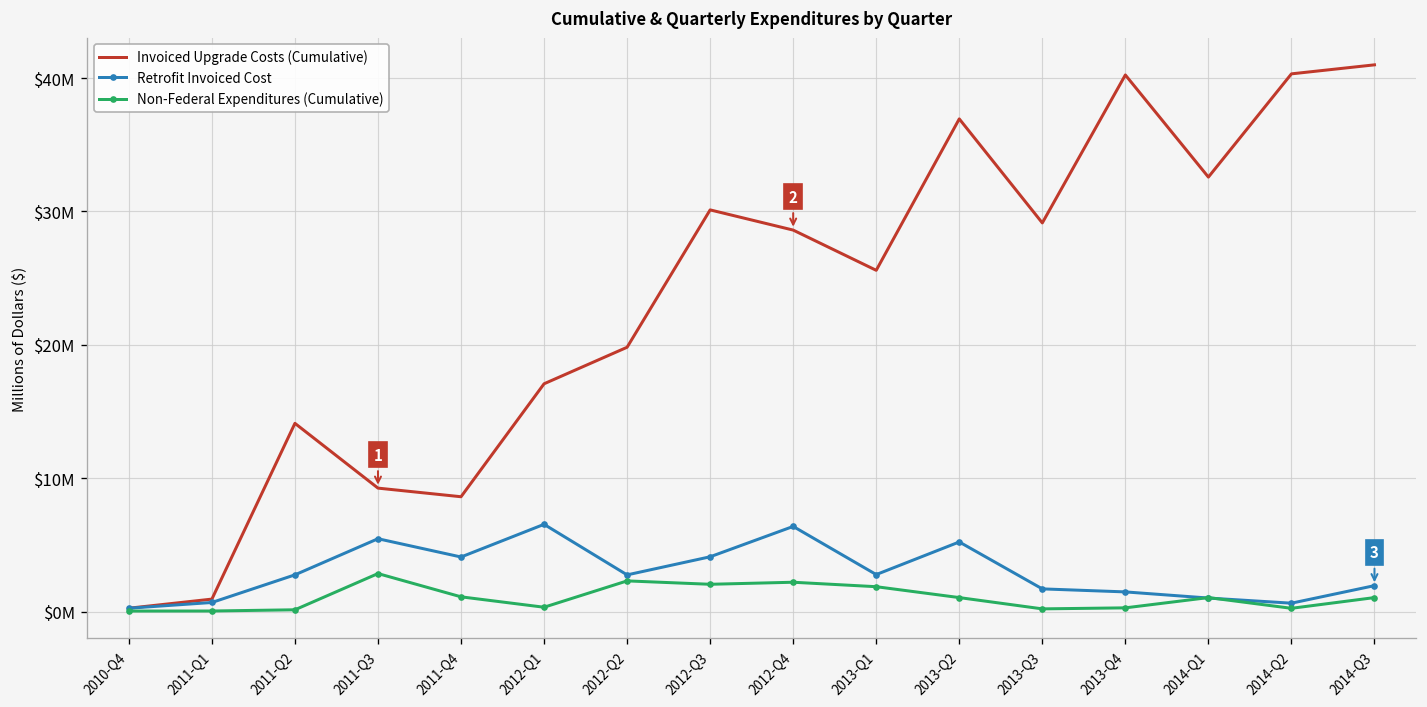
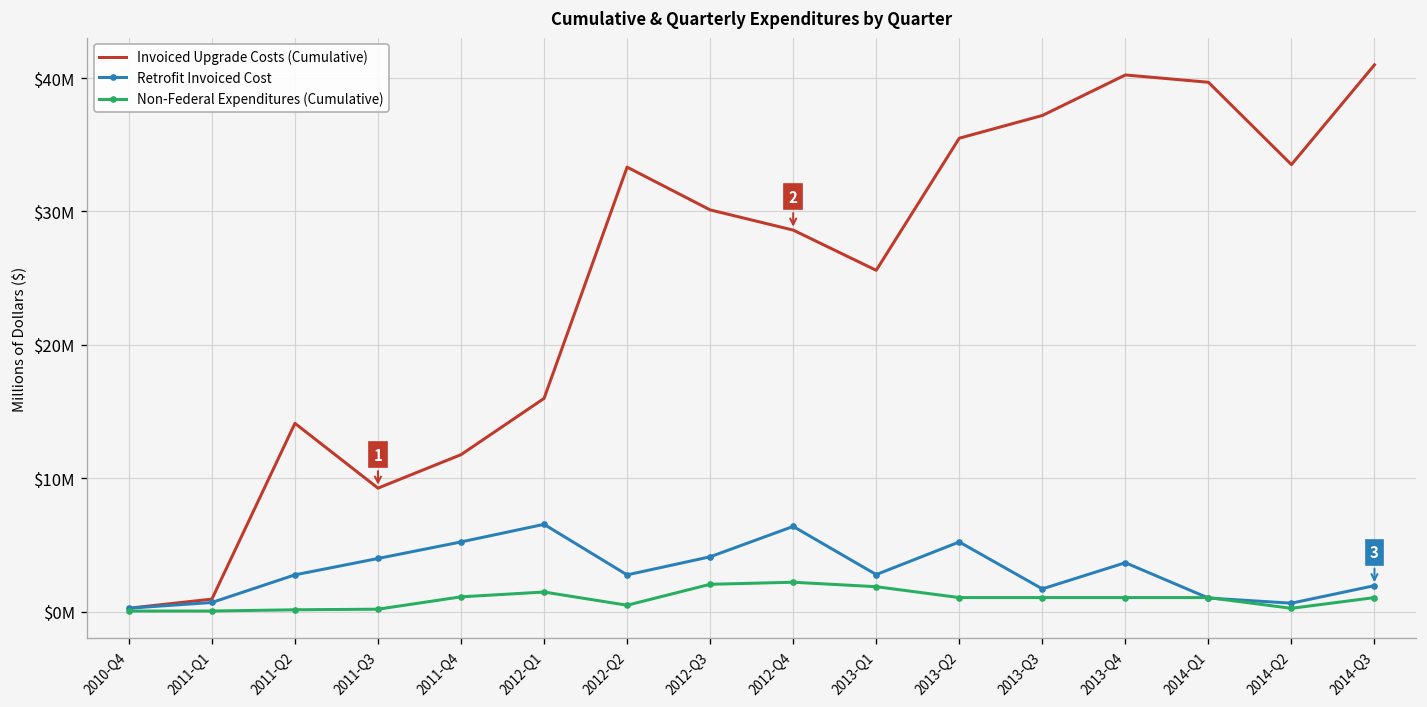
Retrofit Invoiced Cost, 2011-Q3: $5500000 -> $4000000
Non-Federal Expenditures (Cumulative), 2011-Q3: $2900000 -> $200000
Invoiced Upgrade Costs (Cumulative), 2011-Q4: $8600000 -> $11800000
Retrofit Invoiced Cost, 2011-Q4: $4100000 -> $5200000
Invoiced Upgrade Costs (Cumulative), 2012-Q1: $17100000 -> $16000000
Non-Federal Expenditures (Cumulative), 2012-Q1: $300000 -> $1500000
Invoiced Upgrade Costs (Cumulative), 2012-Q2: $19800000 -> $33300000
Non-Federal Expenditures (Cumulative), 2012-Q2: $2300000 -> $500000
Invoiced Upgrade Costs (Cumulative), 2013-Q2: $36900000 -> $35500000
Invoiced Upgrade Costs (Cumulative), 2013-Q3: $29100000 -> $37200000
Non-Federal Expenditures (Cumulative), 2013-Q3: $200000 -> $1000000
Retrofit Invoiced Cost, 2013-Q4: $1500000 -> $3700000
Non-Federal Expenditures (Cumulative), 2013-Q4: $300000 -> $1000000
Invoiced Upgrade Costs (Cumulative), 2014-Q1: $32600000 -> $39700000
Invoiced Upgrade Costs (Cumulative), 2014-Q2: $40300000 -> $33500000
